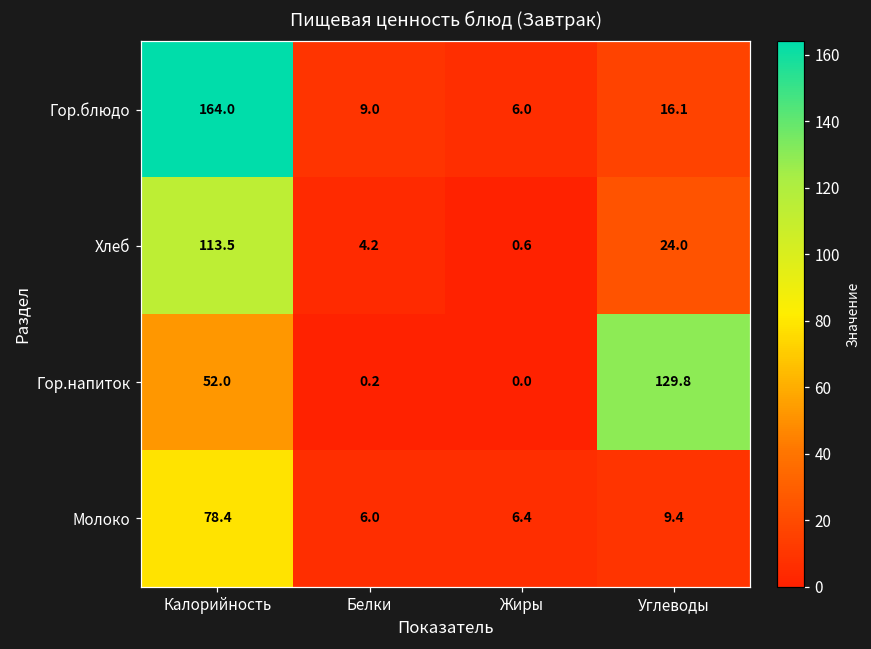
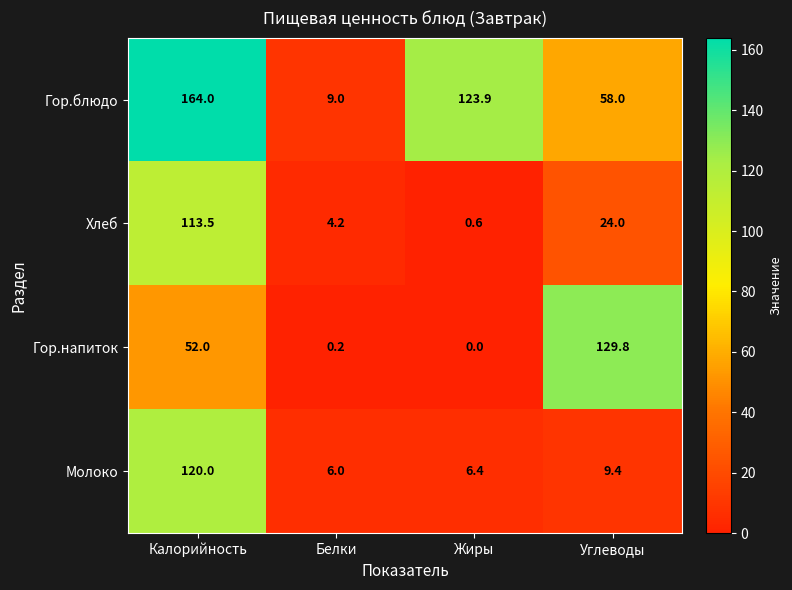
Гор.блюдо, Жиры: 6.0 -> 123.9
Гор.блюдо, Углеводы: 16.1 -> 58.0
Молоко, Калорийность: 78.4 -> 120.0
